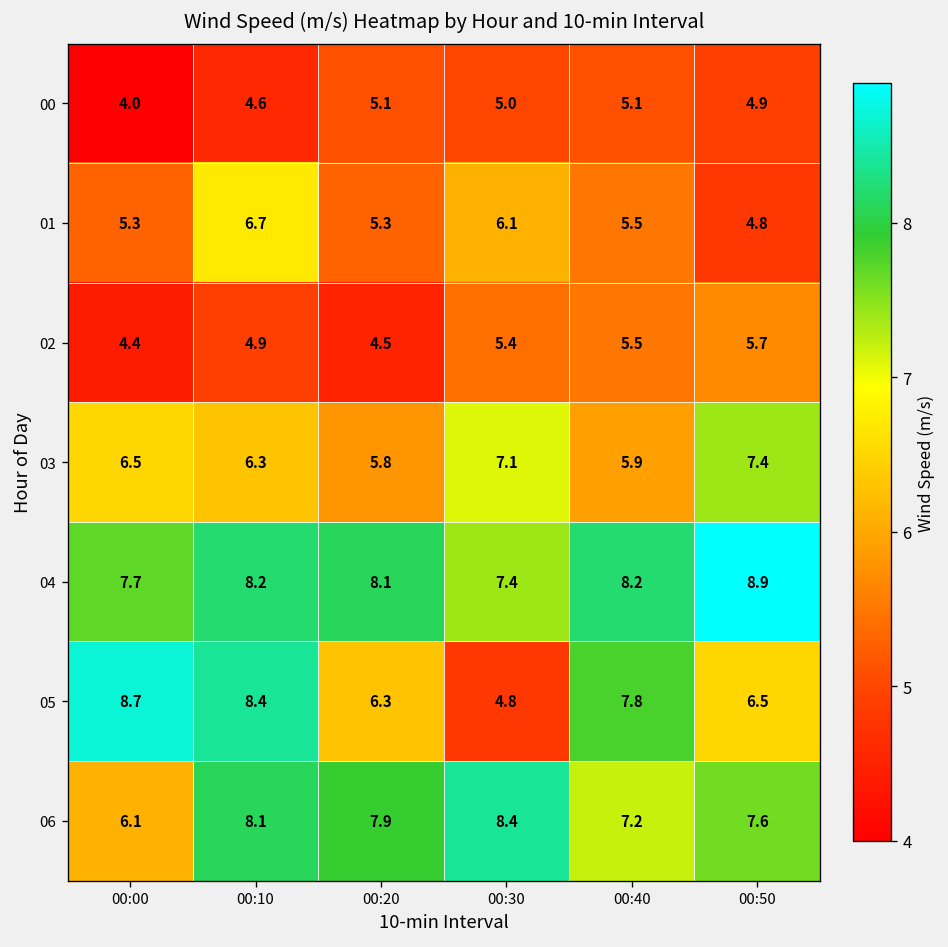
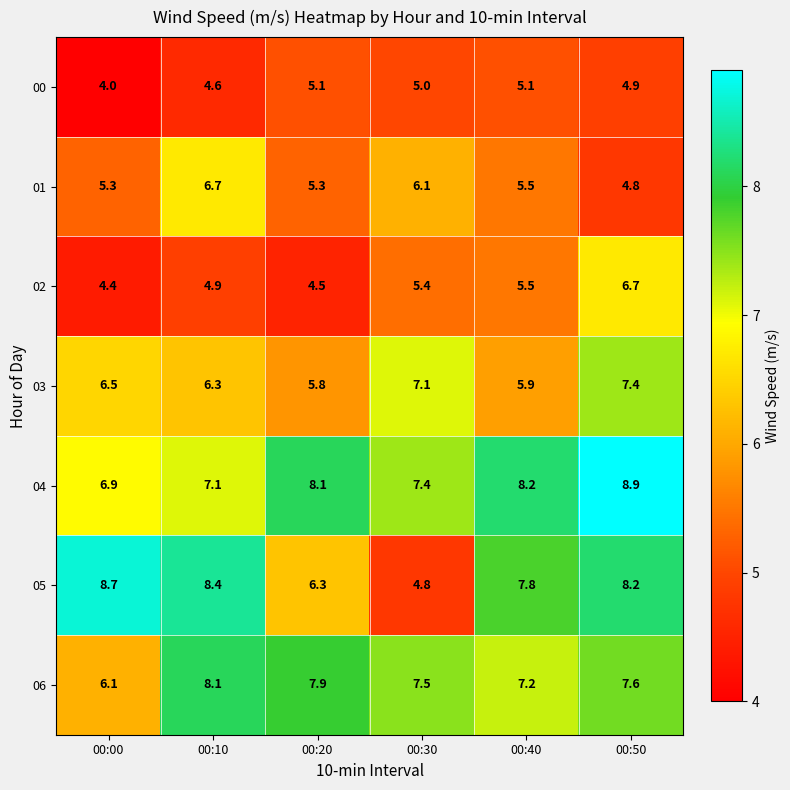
02, 00:50: 5.7 -> 6.7
04, 00:00: 7.7 -> 6.9
04, 00:10: 8.2 -> 7.1
05, 00:50: 6.5 -> 8.2
06, 00:30: 8.4 -> 7.5
